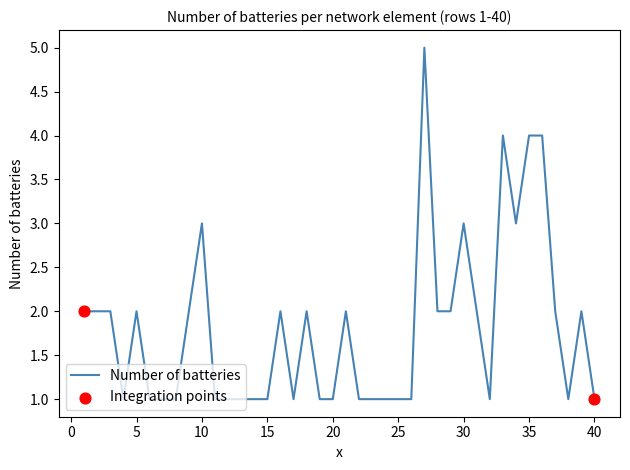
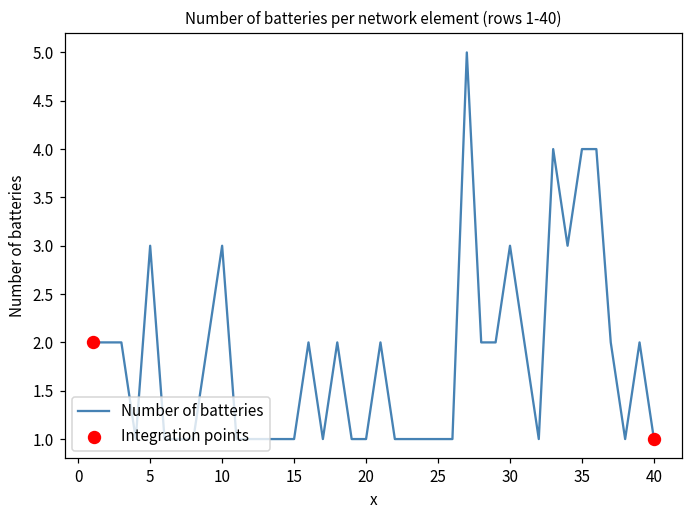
Number of batteries, 5: 2 -> 3
